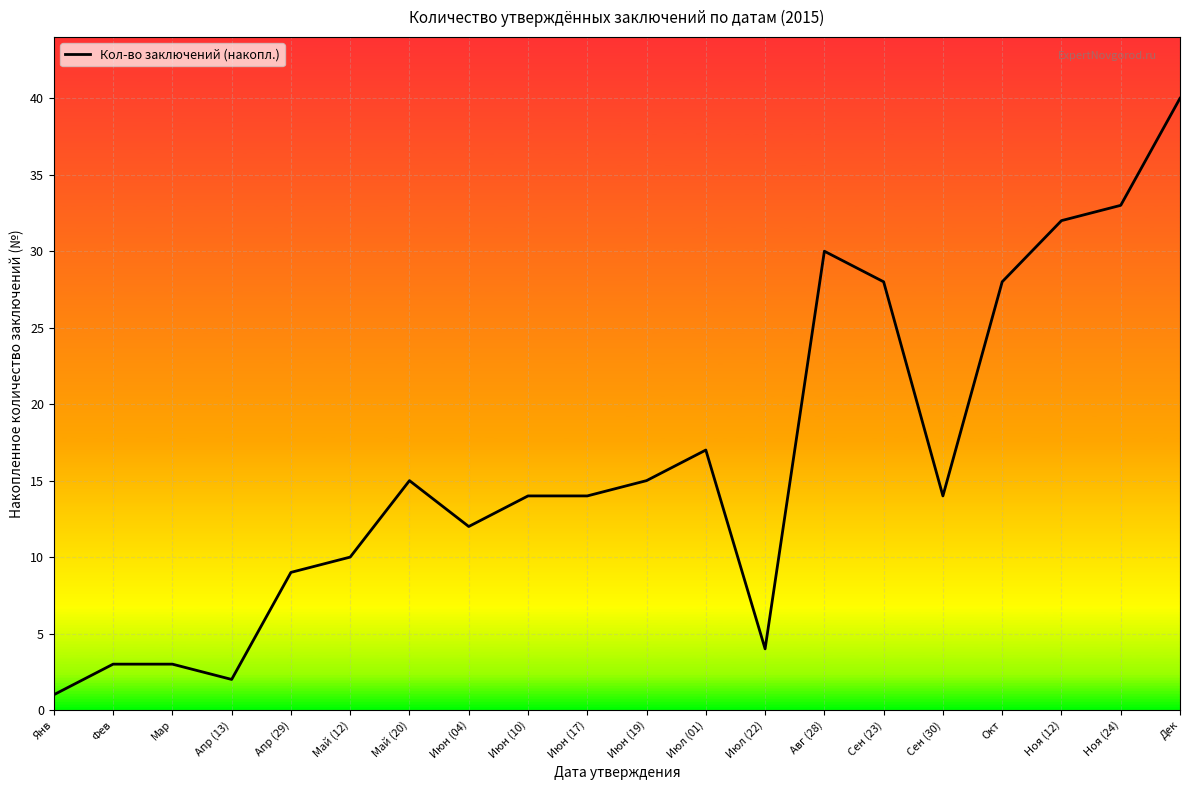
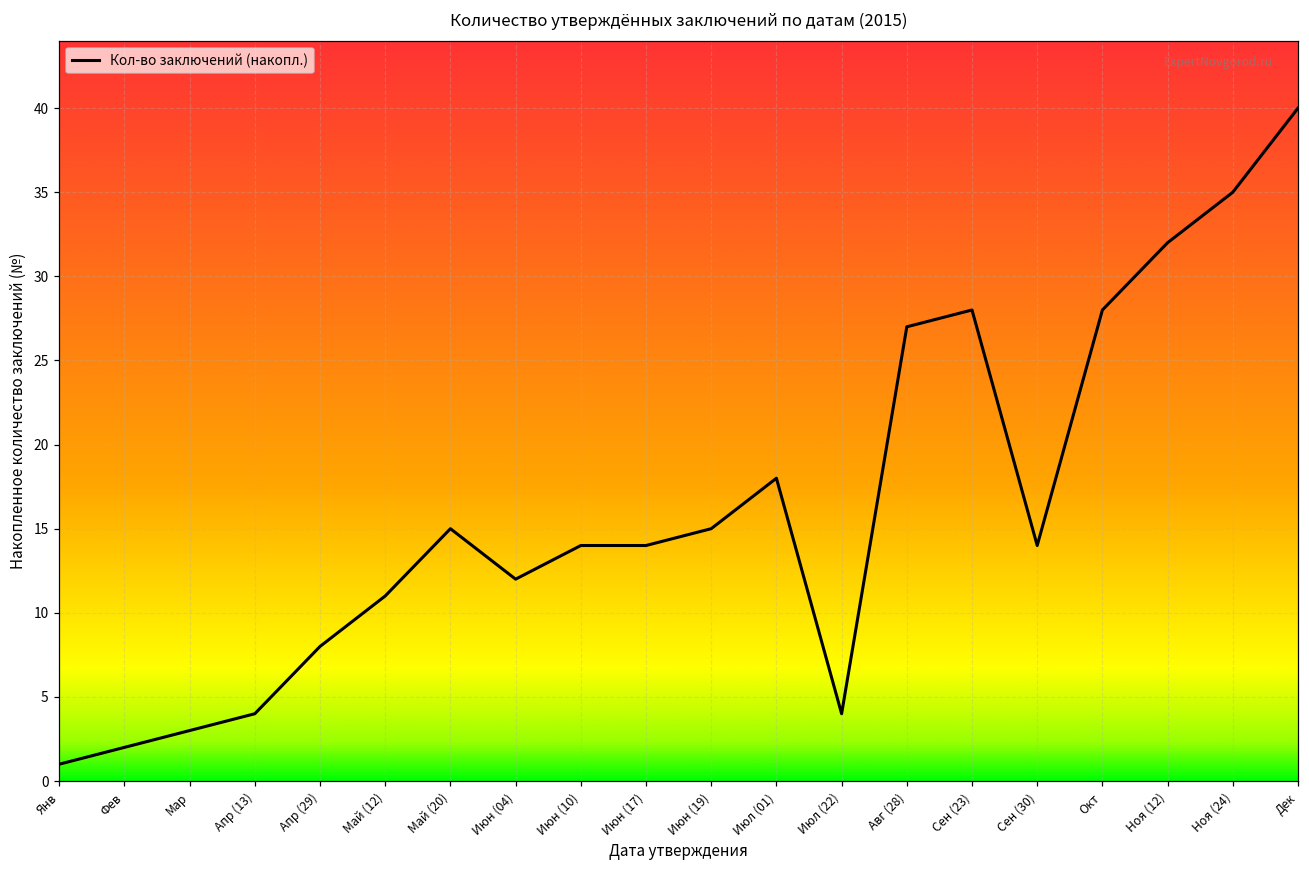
Фев: 3 -> 2
Апр (13): 2 -> 4
Апр (29): 9 -> 8
Май (12): 10 -> 11
Июл (01): 17 -> 18
Авг (28): 30 -> 27
Ноя (24): 33 -> 35
